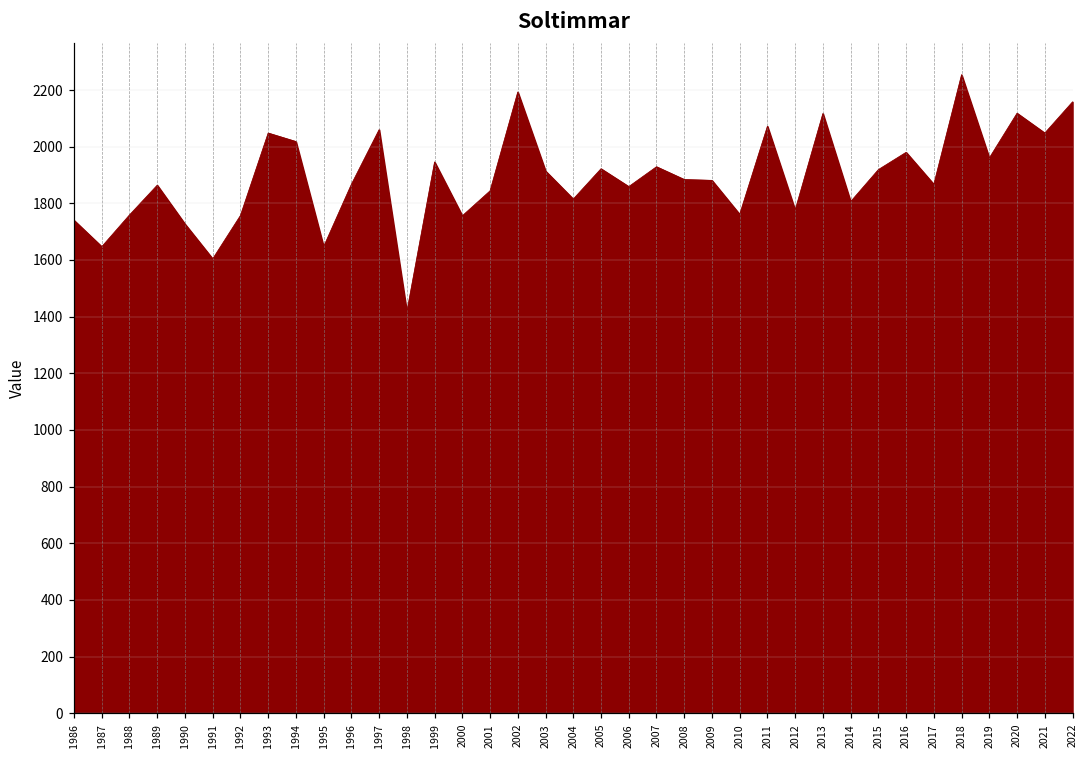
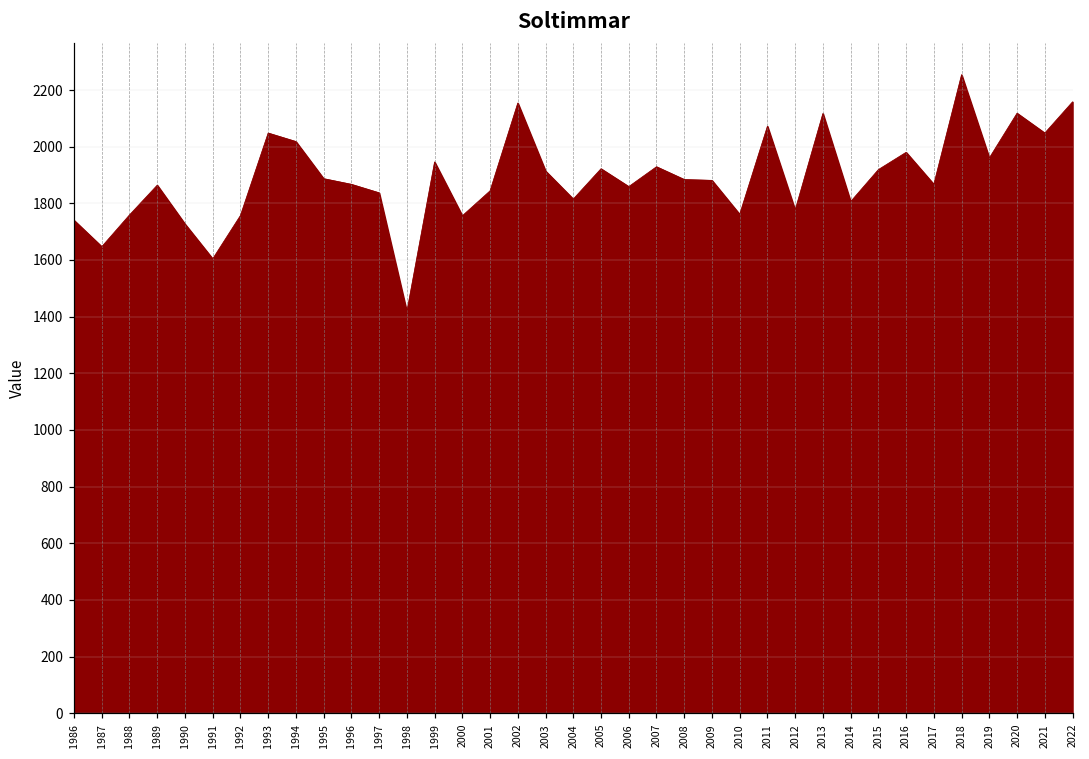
1995: 1650 -> 1890
1997: 2060 -> 1840
2002: 2190 -> 2150
